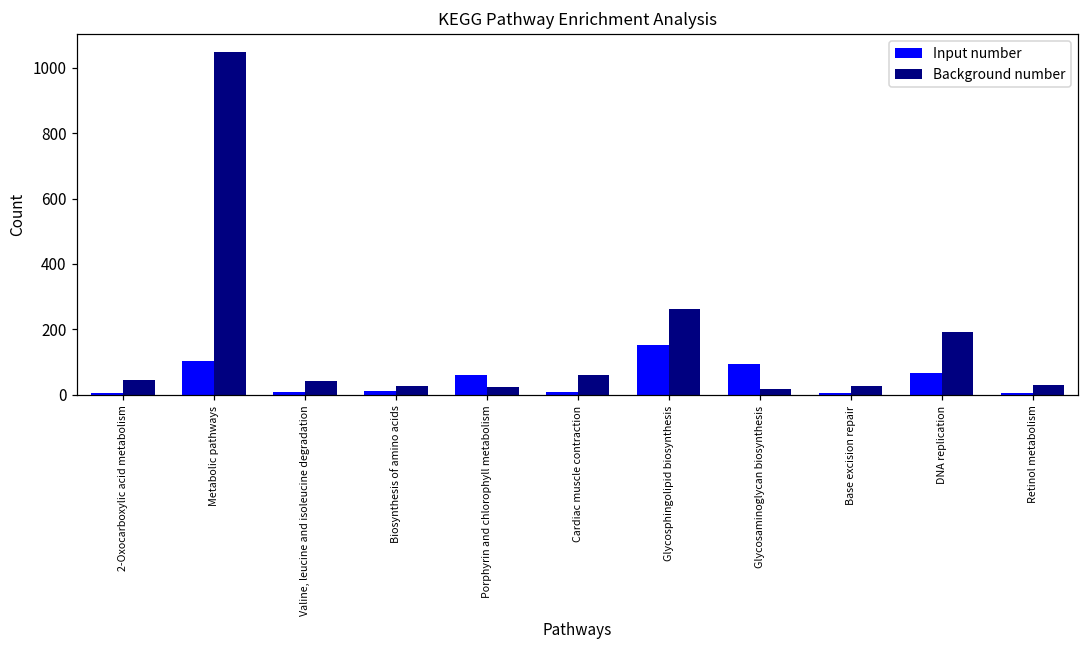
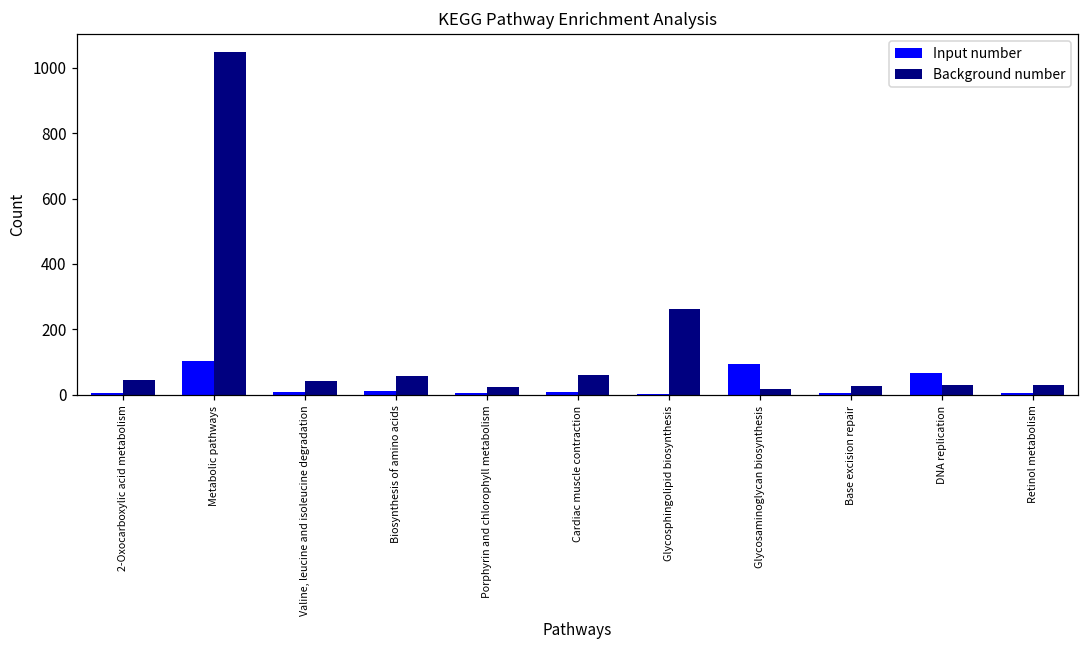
Background number, Biosynthesis of amino acids: 30 -> 60
Input number, Porphyrin and chlorophyll metabolism: 60 -> 10
Input number, Glycosphingolipid biosynthesis: 150 -> 0
Background number, DNA replication: 190 -> 30
